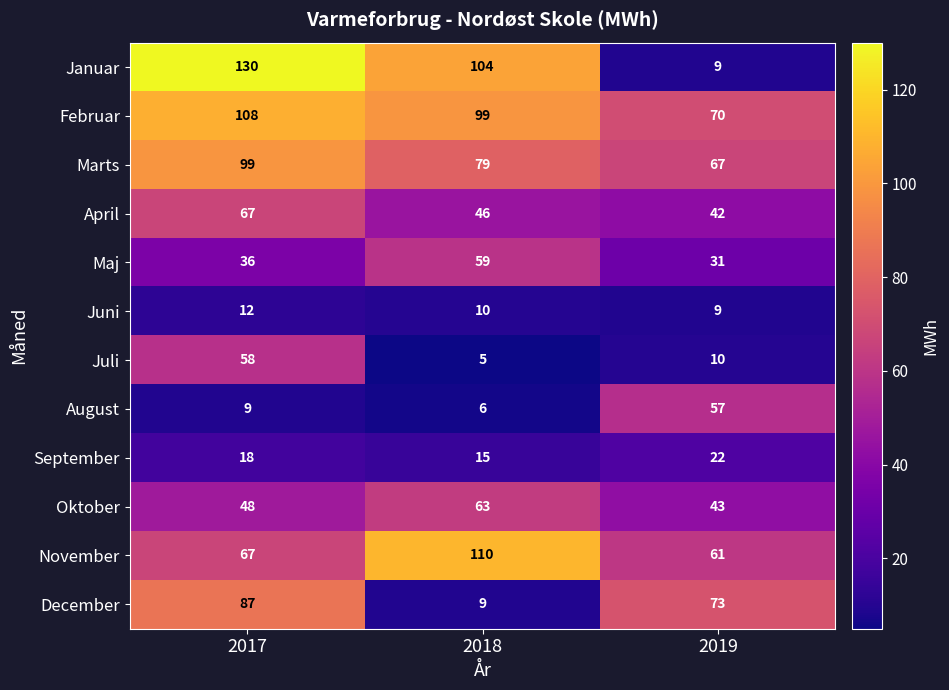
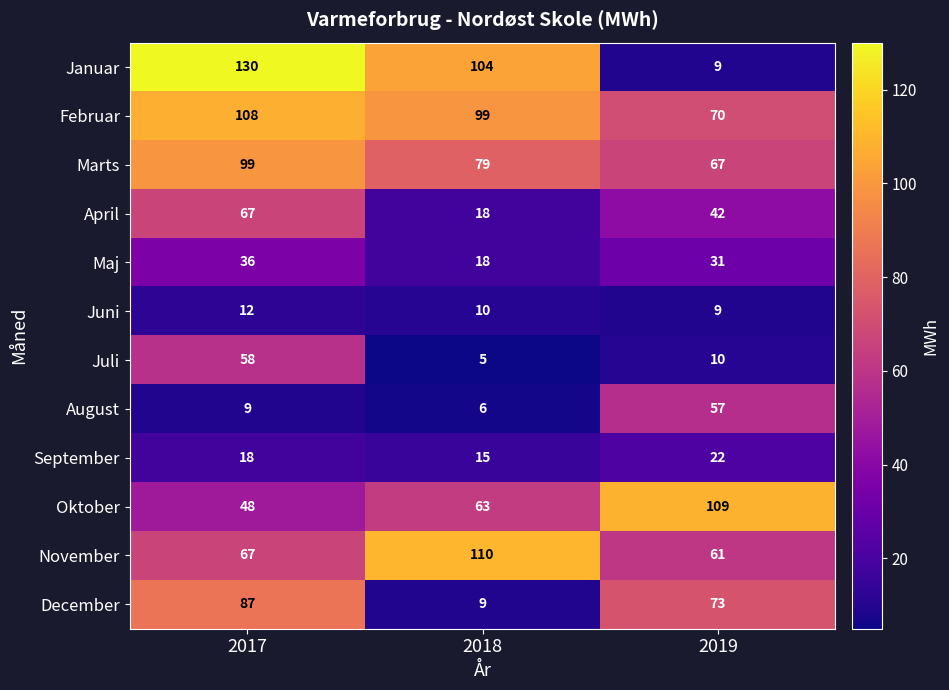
April, 2018: 46 -> 18
Maj, 2018: 59 -> 18
Oktober, 2019: 43 -> 109
